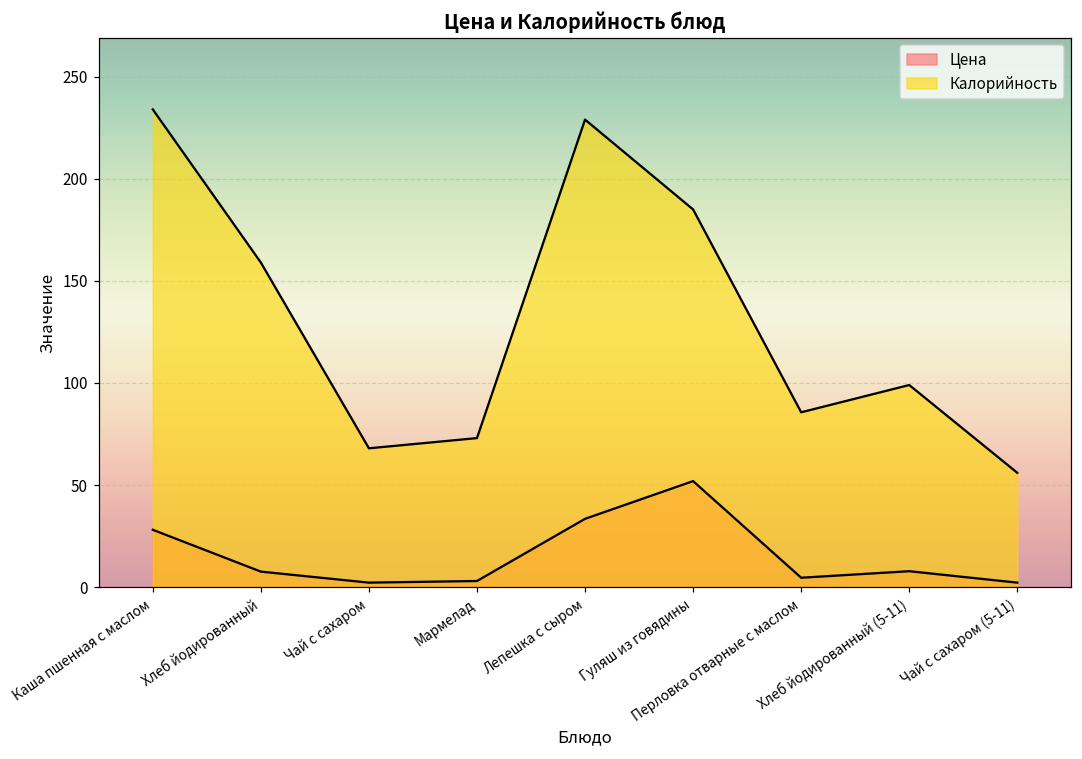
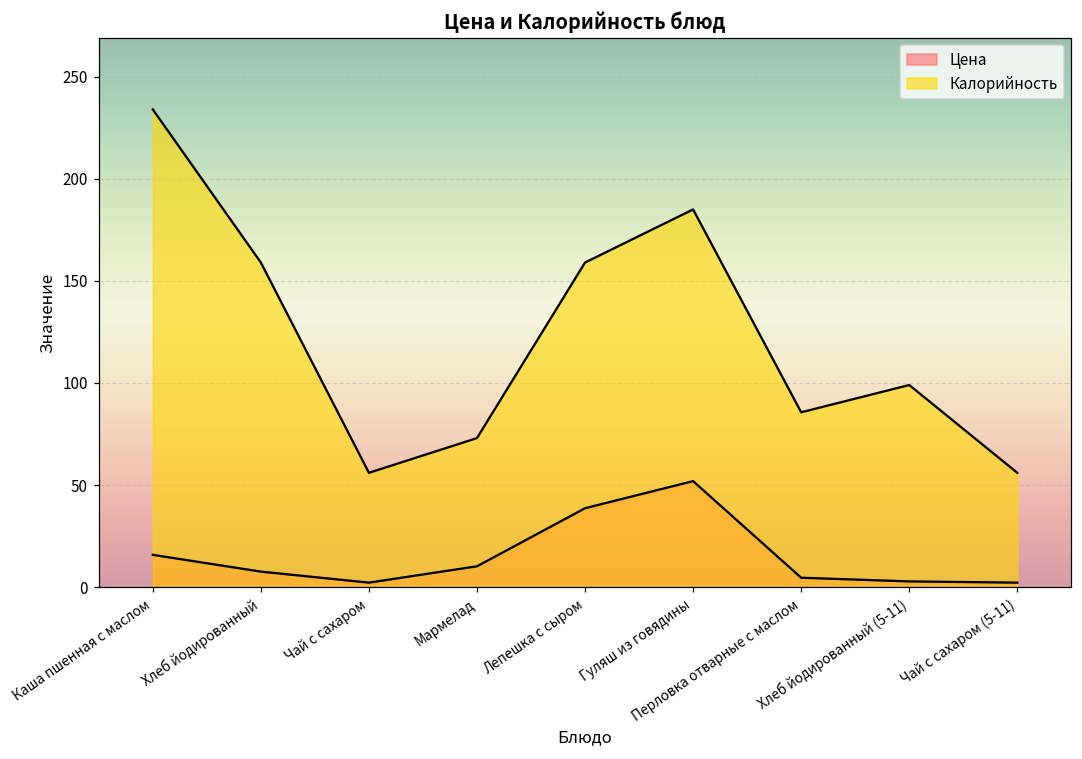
Цена, Каша пшенная с маслом: 28 -> 16
Калорийность, Чай с сахаром: 68 -> 56
Цена, Мармелад: 3 -> 10
Цена, Лепешка с сыром: 33 -> 39
Калорийность, Лепешка с сыром: 229 -> 159
Цена, Хлеб йодированный (5-11): 8 -> 3
